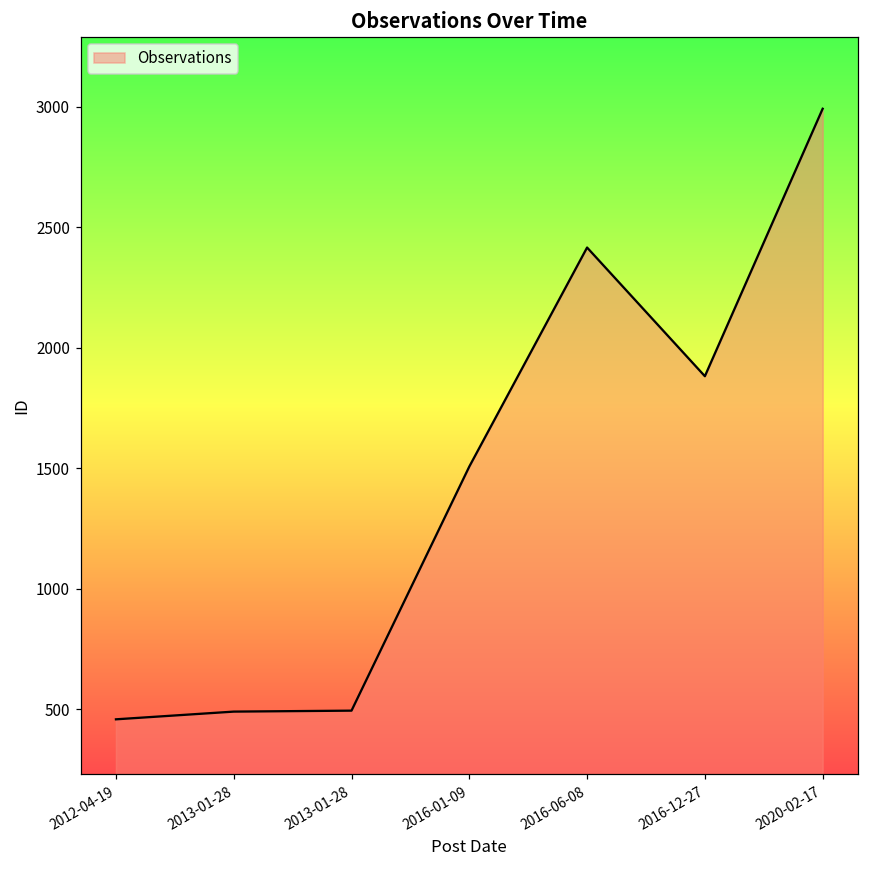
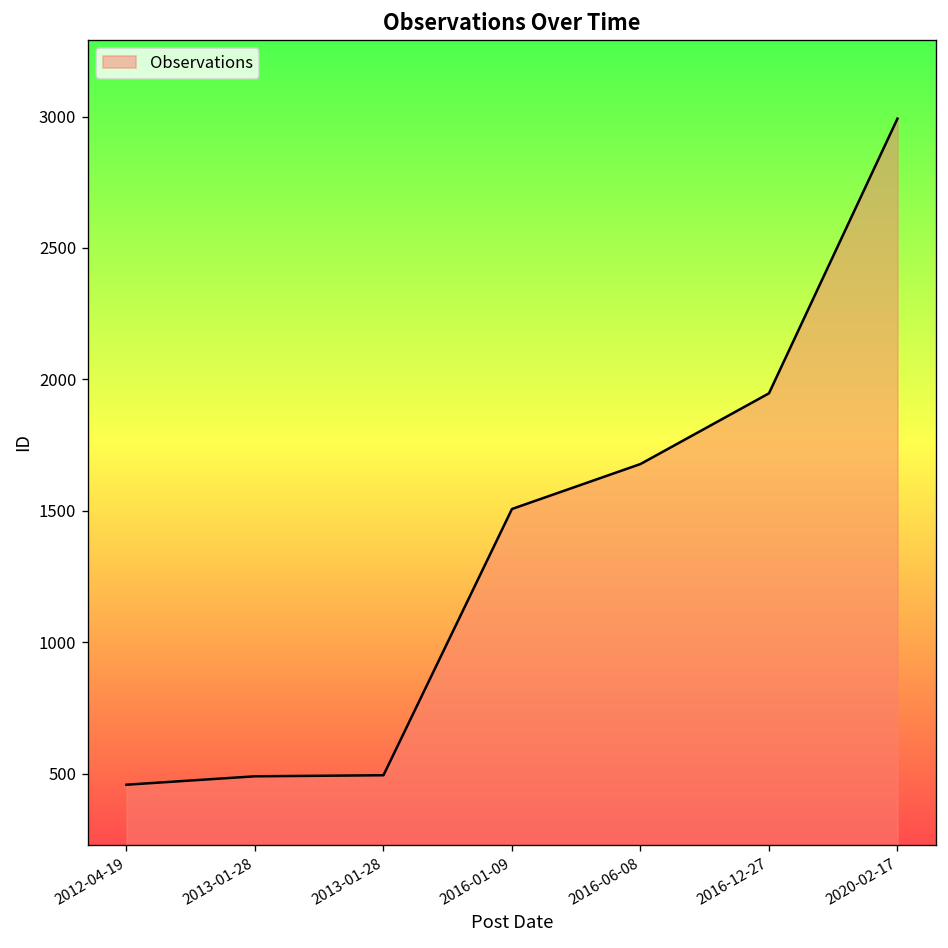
2016-06-08: 2420 -> 1680
2016-12-27: 1880 -> 1950
